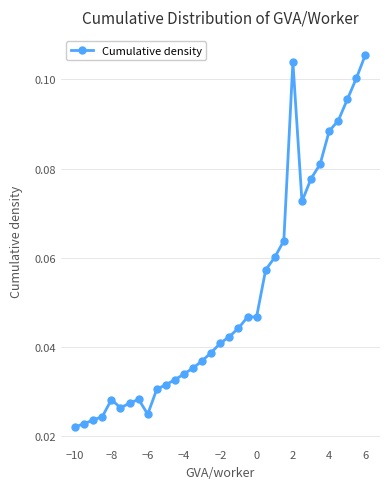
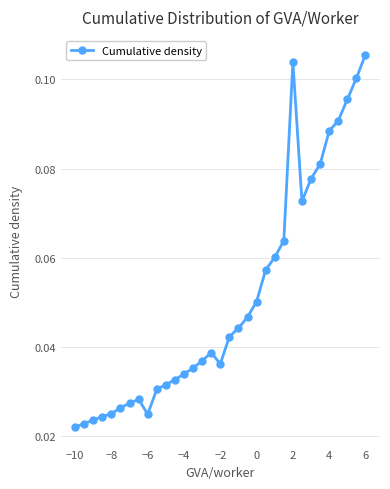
−8: 0.028 -> 0.025
−2: 0.041 -> 0.036
0: 0.047 -> 0.050
